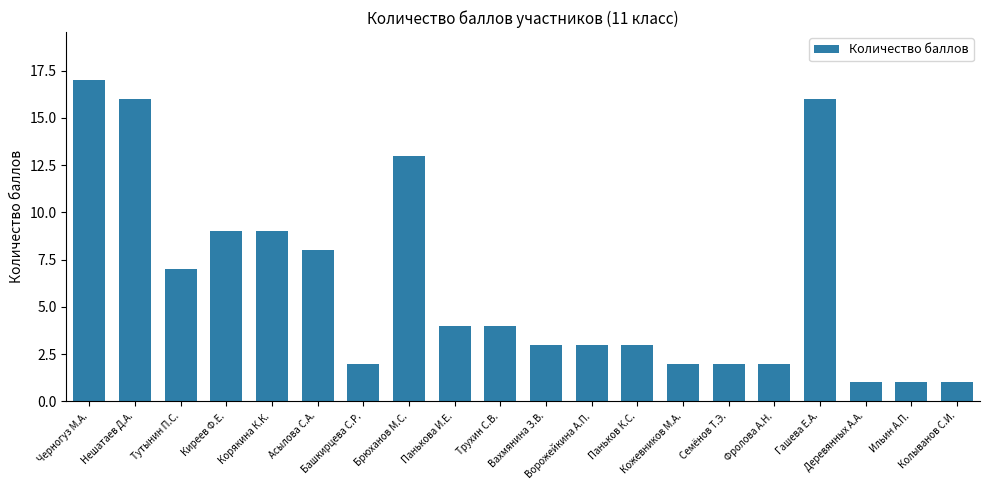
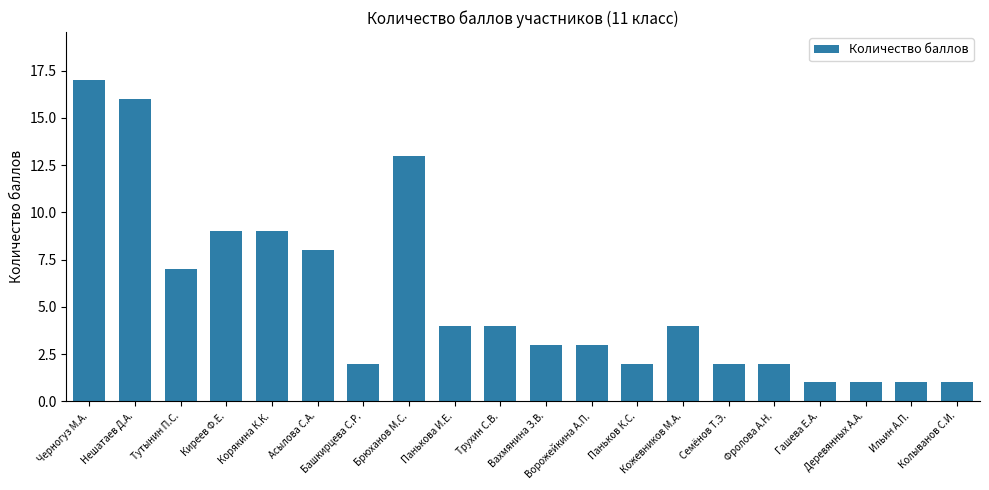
Паньков К.С.: 3 -> 2
Кожевников М.А.: 2 -> 4
Гашева Е.А.: 16 -> 1
